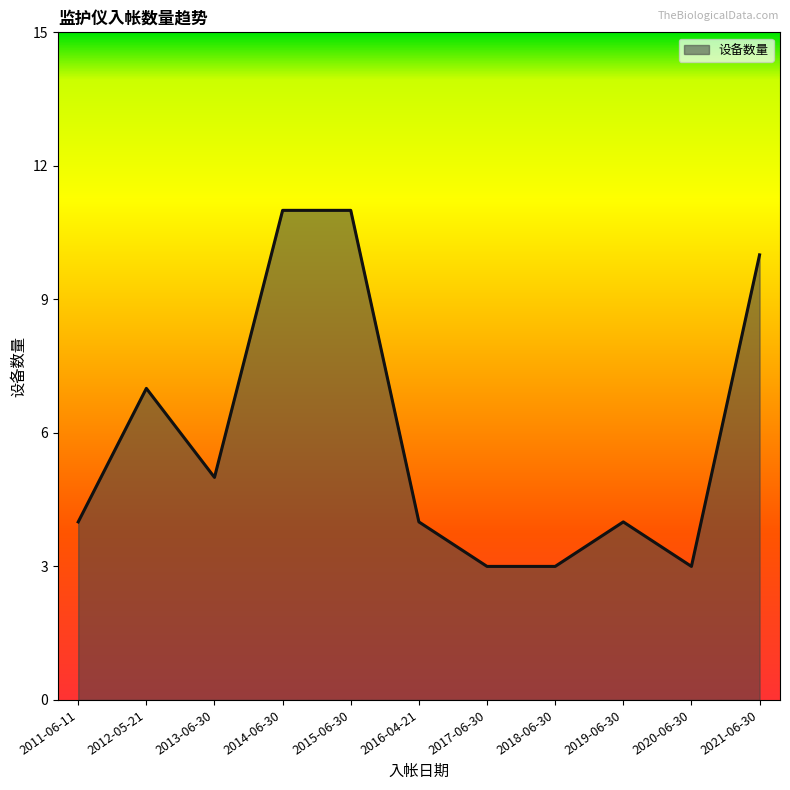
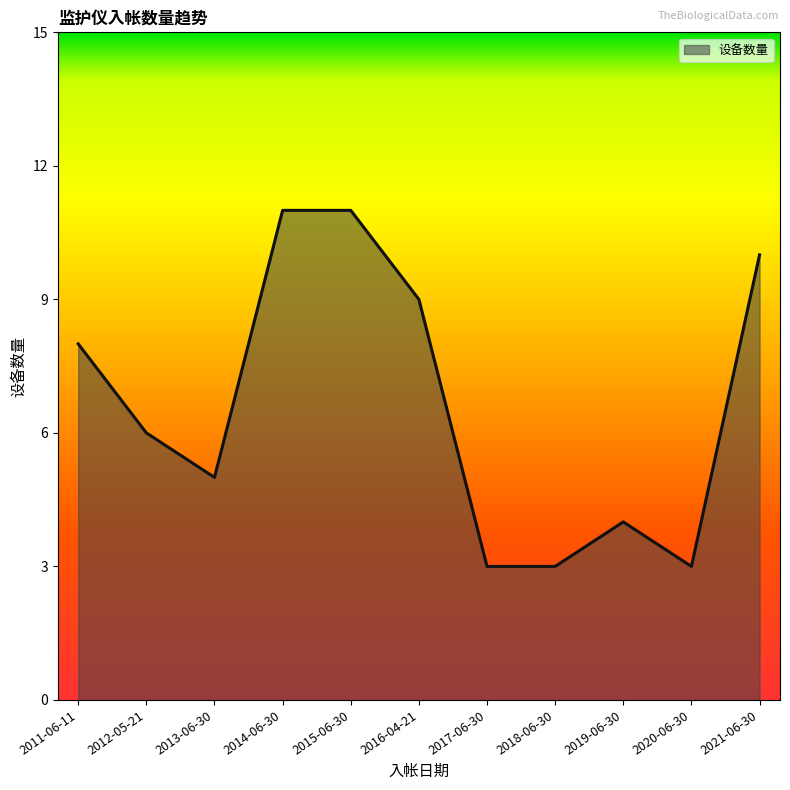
2011-06-11: 4 -> 8
2012-05-21: 7 -> 6
2016-04-21: 4 -> 9
